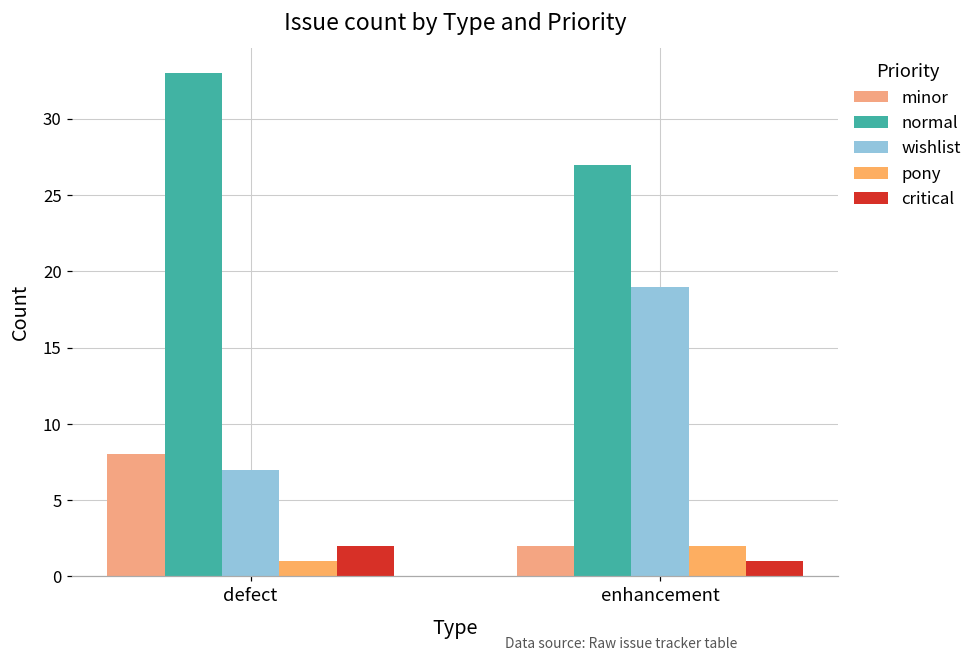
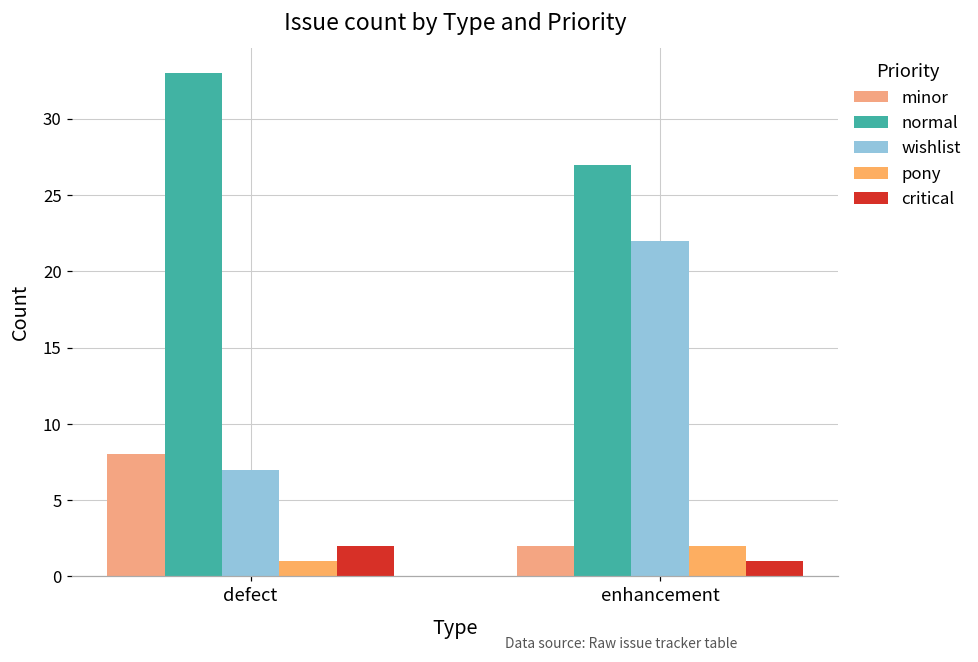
wishlist, enhancement: 19 -> 22
